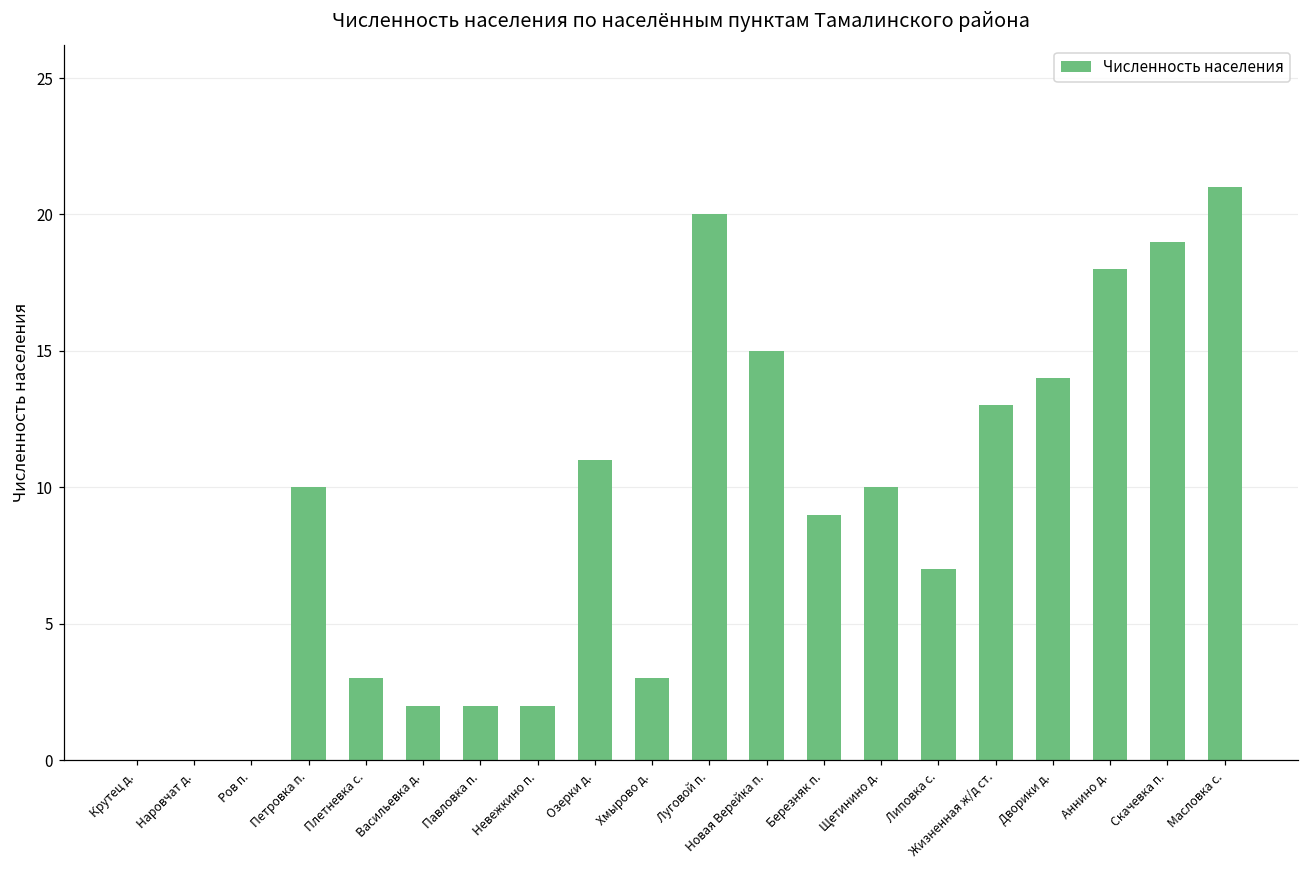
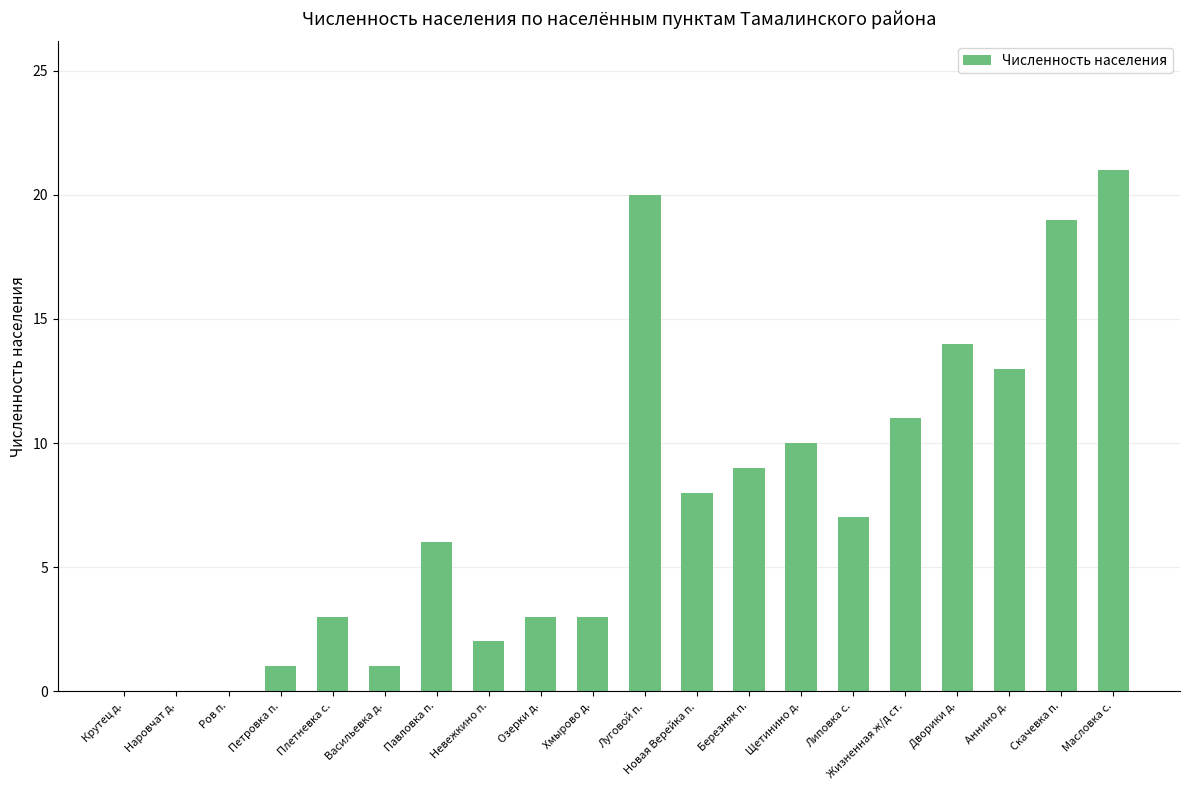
Петровка п.: 10 -> 1
Васильевка д.: 2 -> 1
Павловка п.: 2 -> 6
Озерки д.: 11 -> 3
Новая Верейка п.: 15 -> 8
Жизненная ж/д ст.: 13 -> 11
Аннино д.: 18 -> 13
